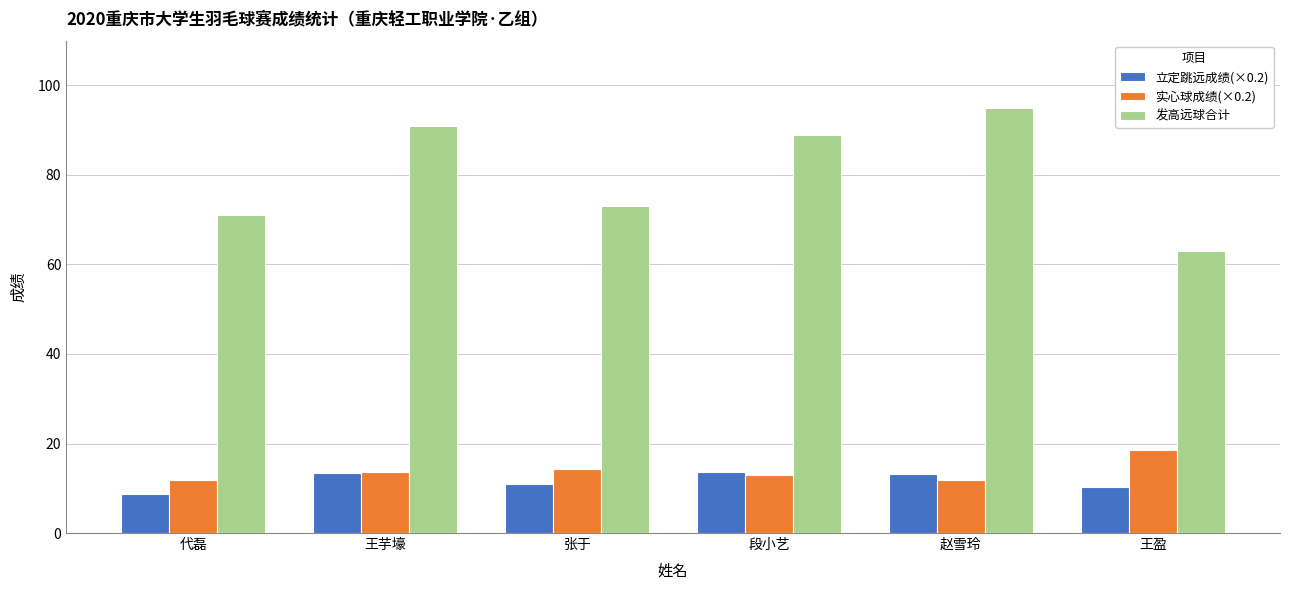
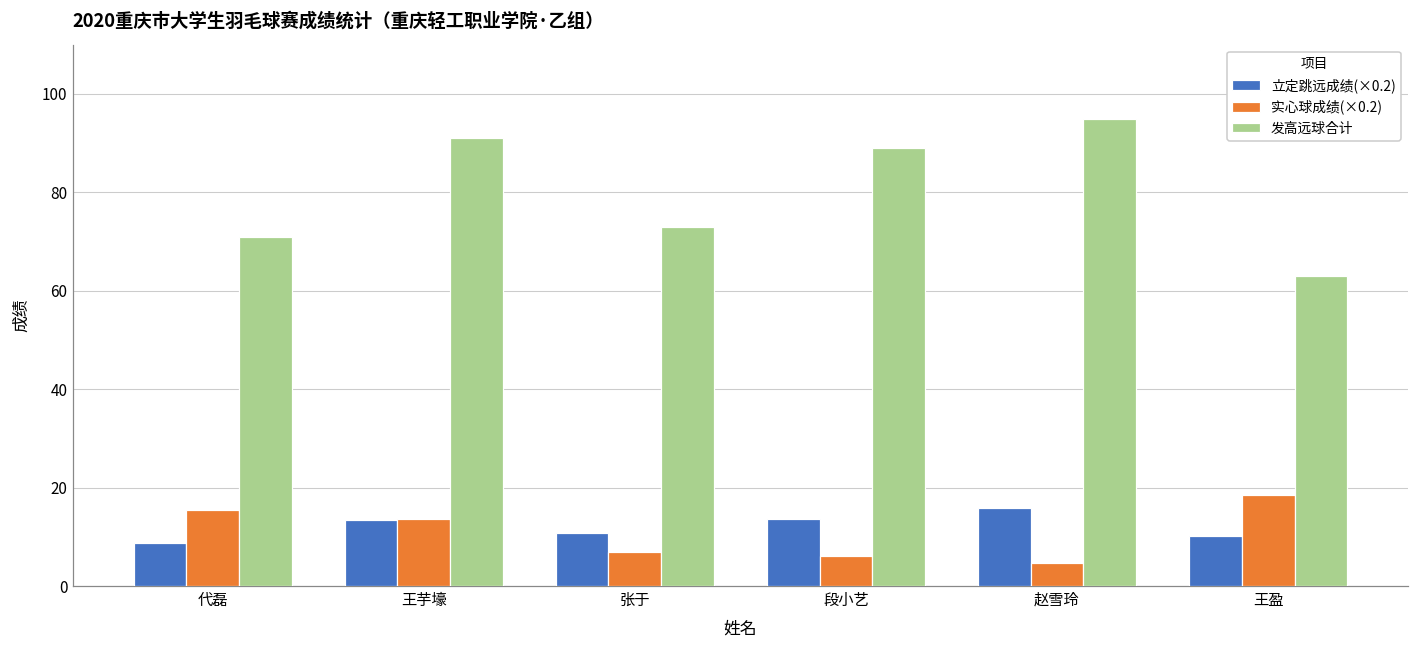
实心球成绩(×0.2), 代磊: 12 -> 16
实心球成绩(×0.2), 张于: 14 -> 7
实心球成绩(×0.2), 段小艺: 13 -> 6
立定跳远成绩(×0.2), 赵雪玲: 13 -> 16
实心球成绩(×0.2), 赵雪玲: 12 -> 5
